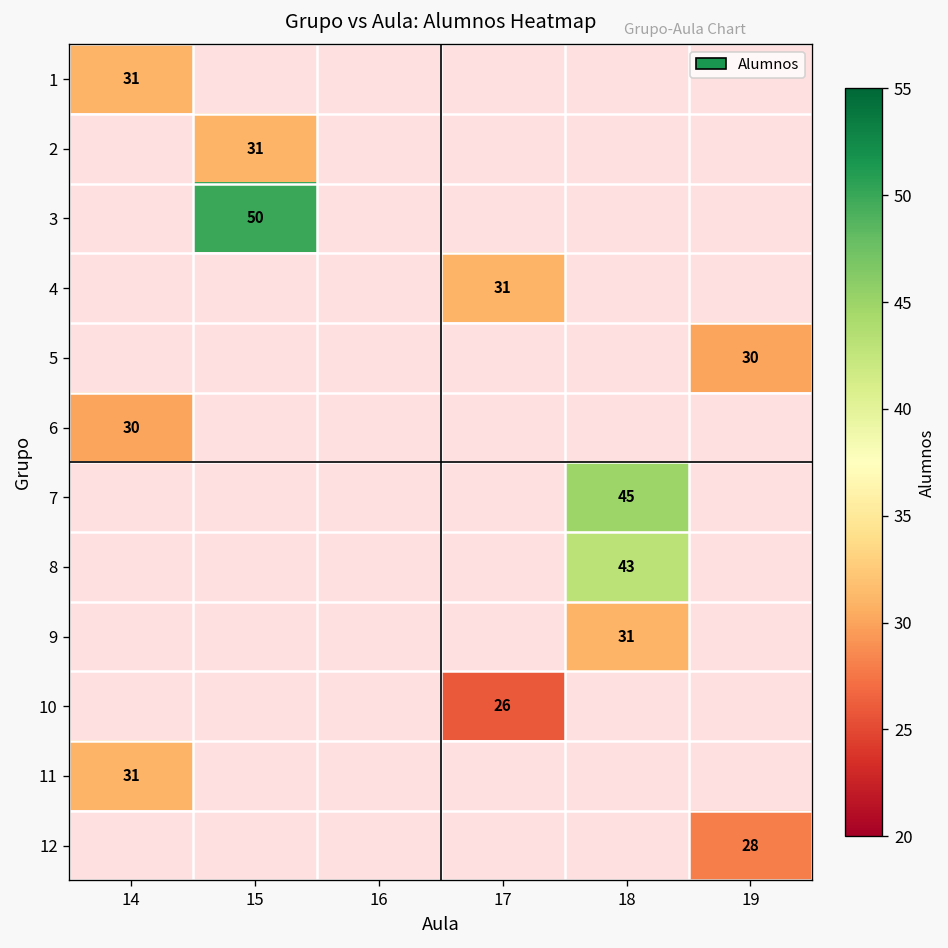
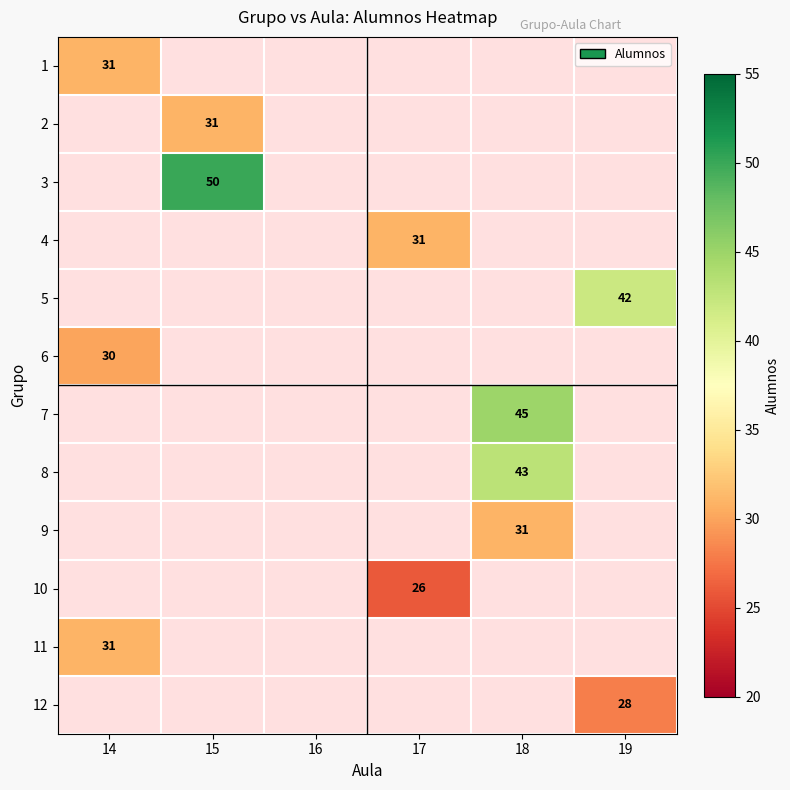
5, 19: 30 -> 42
